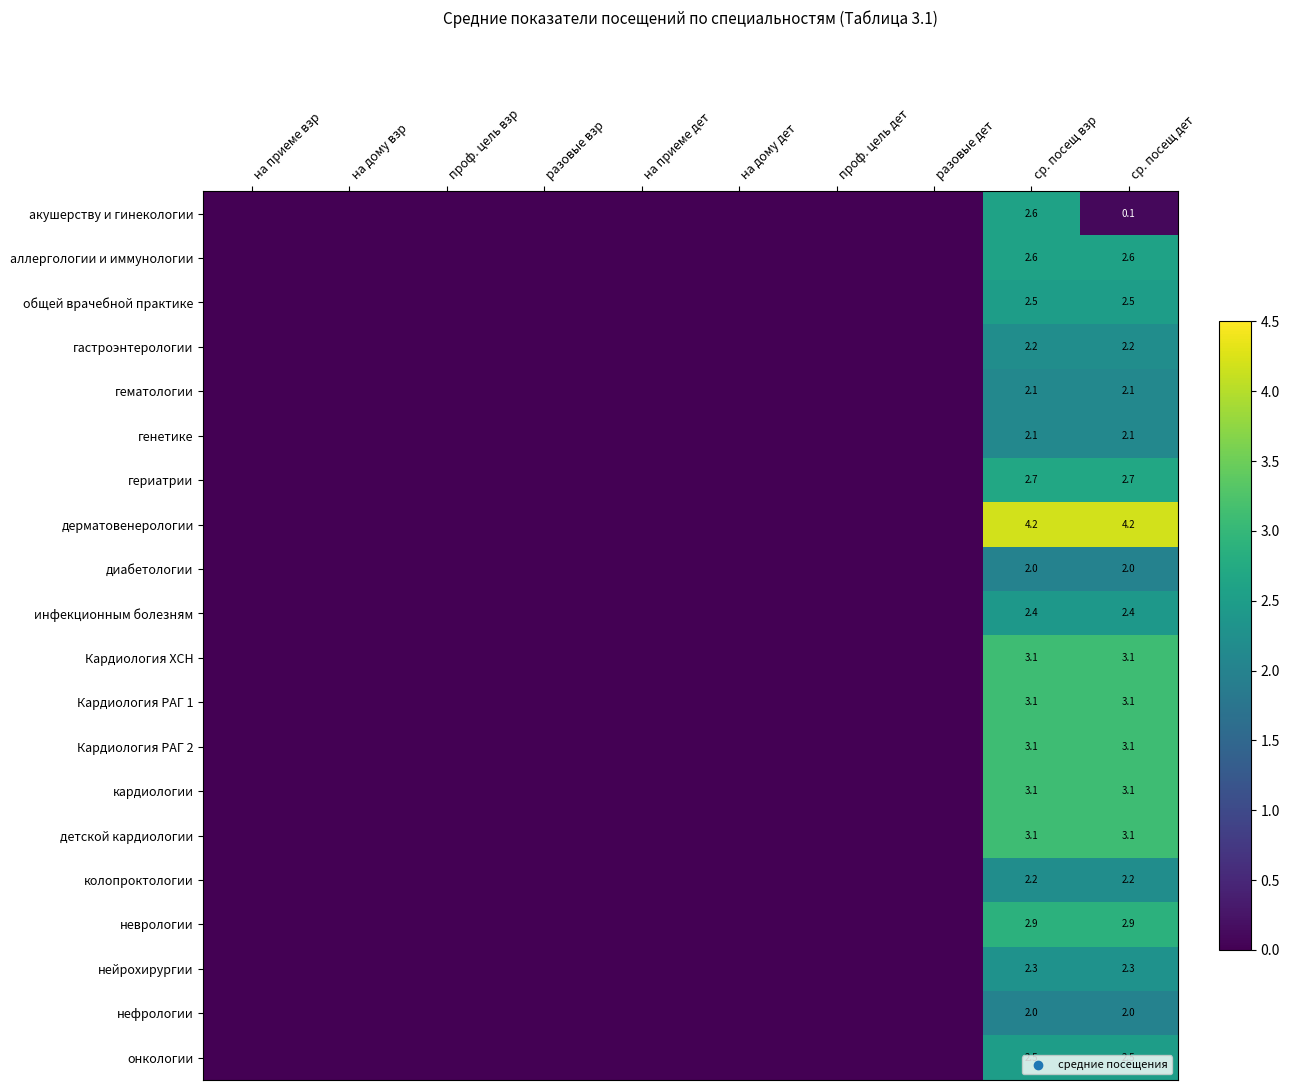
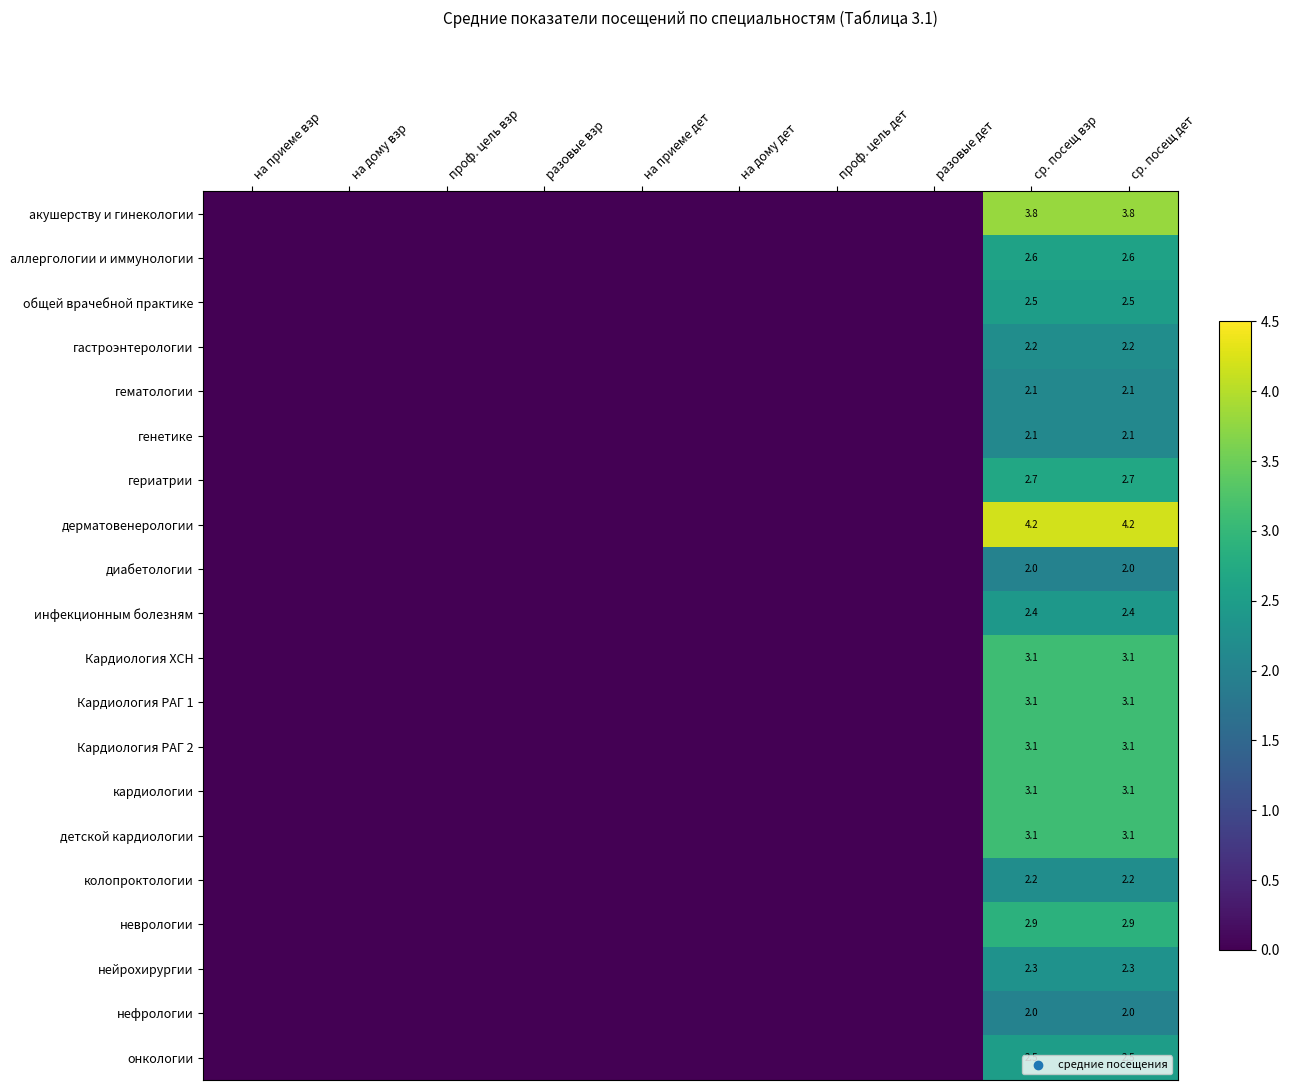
акушерству и гинекологии, ср. посещ взр: 2.6 -> 3.8
акушерству и гинекологии, ср. посещ дет: 0.1 -> 3.8
